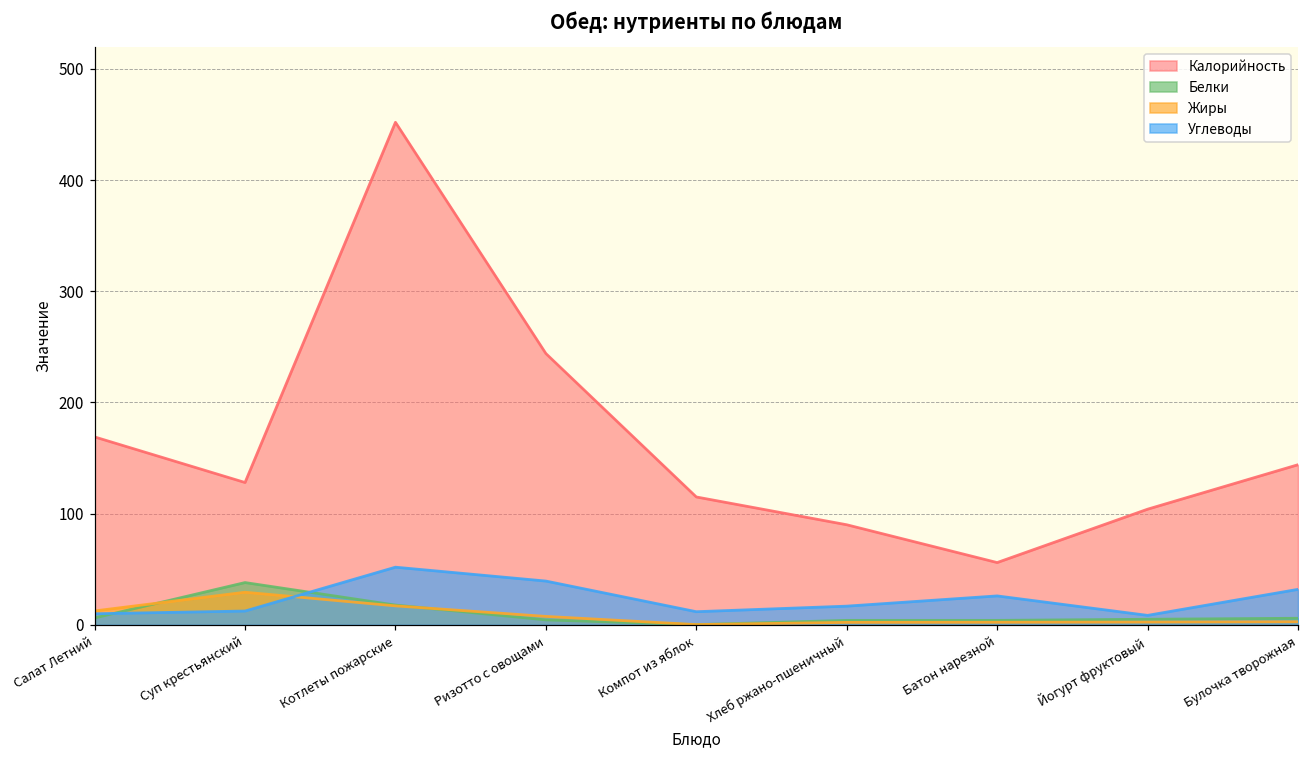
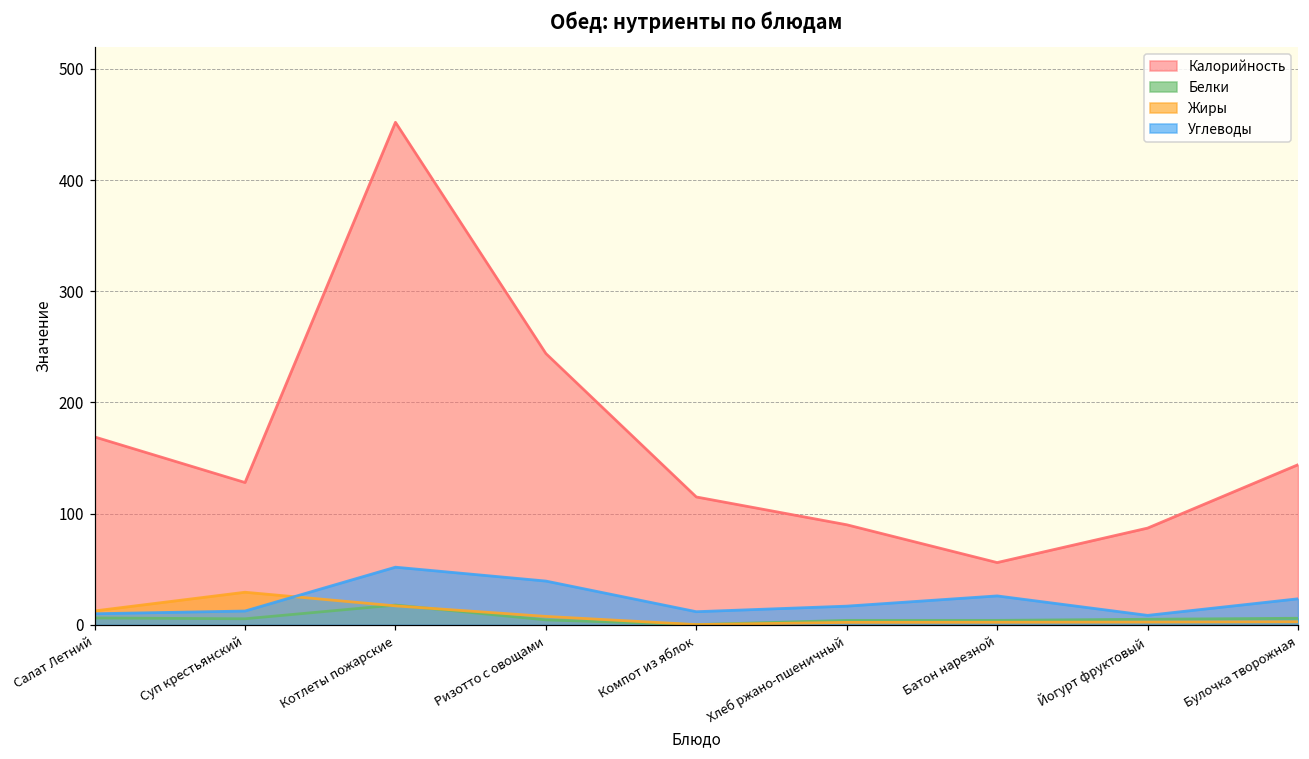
Белки, Суп крестьянский: 38 -> 5
Калорийность, Йогурт фруктовый: 104 -> 87
Углеводы, Булочка творожная: 32 -> 23
